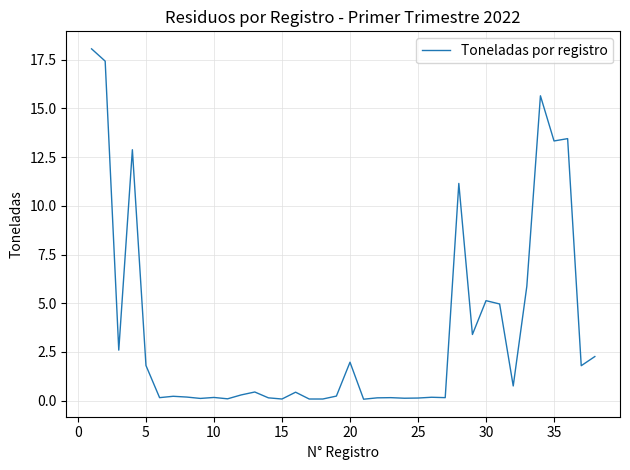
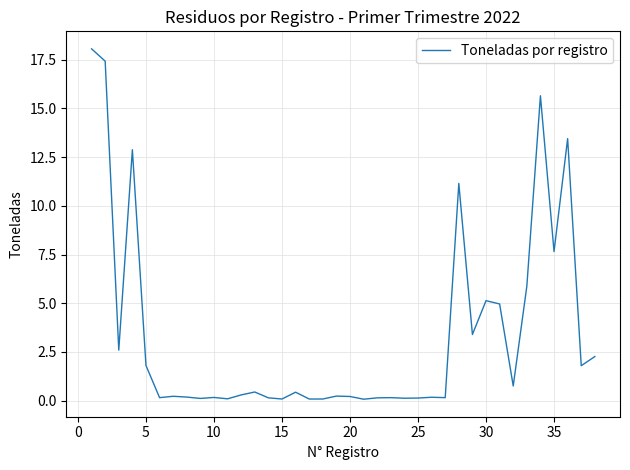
20: 2.0 -> 0.2
35: 13.3 -> 7.7
